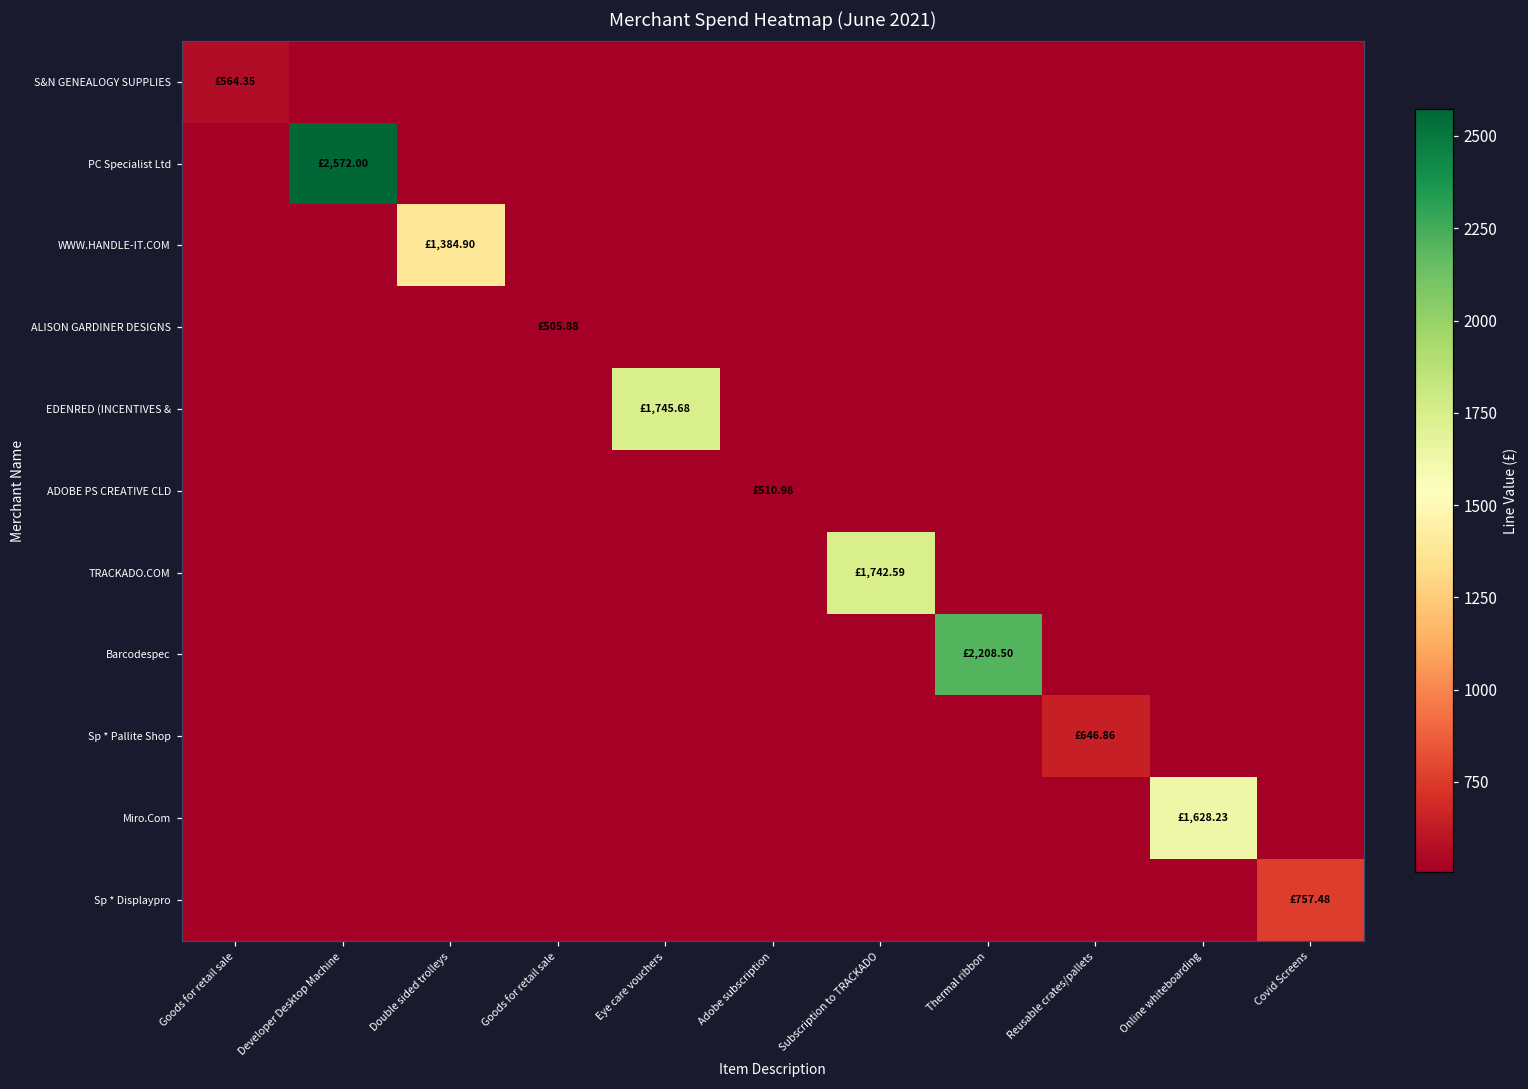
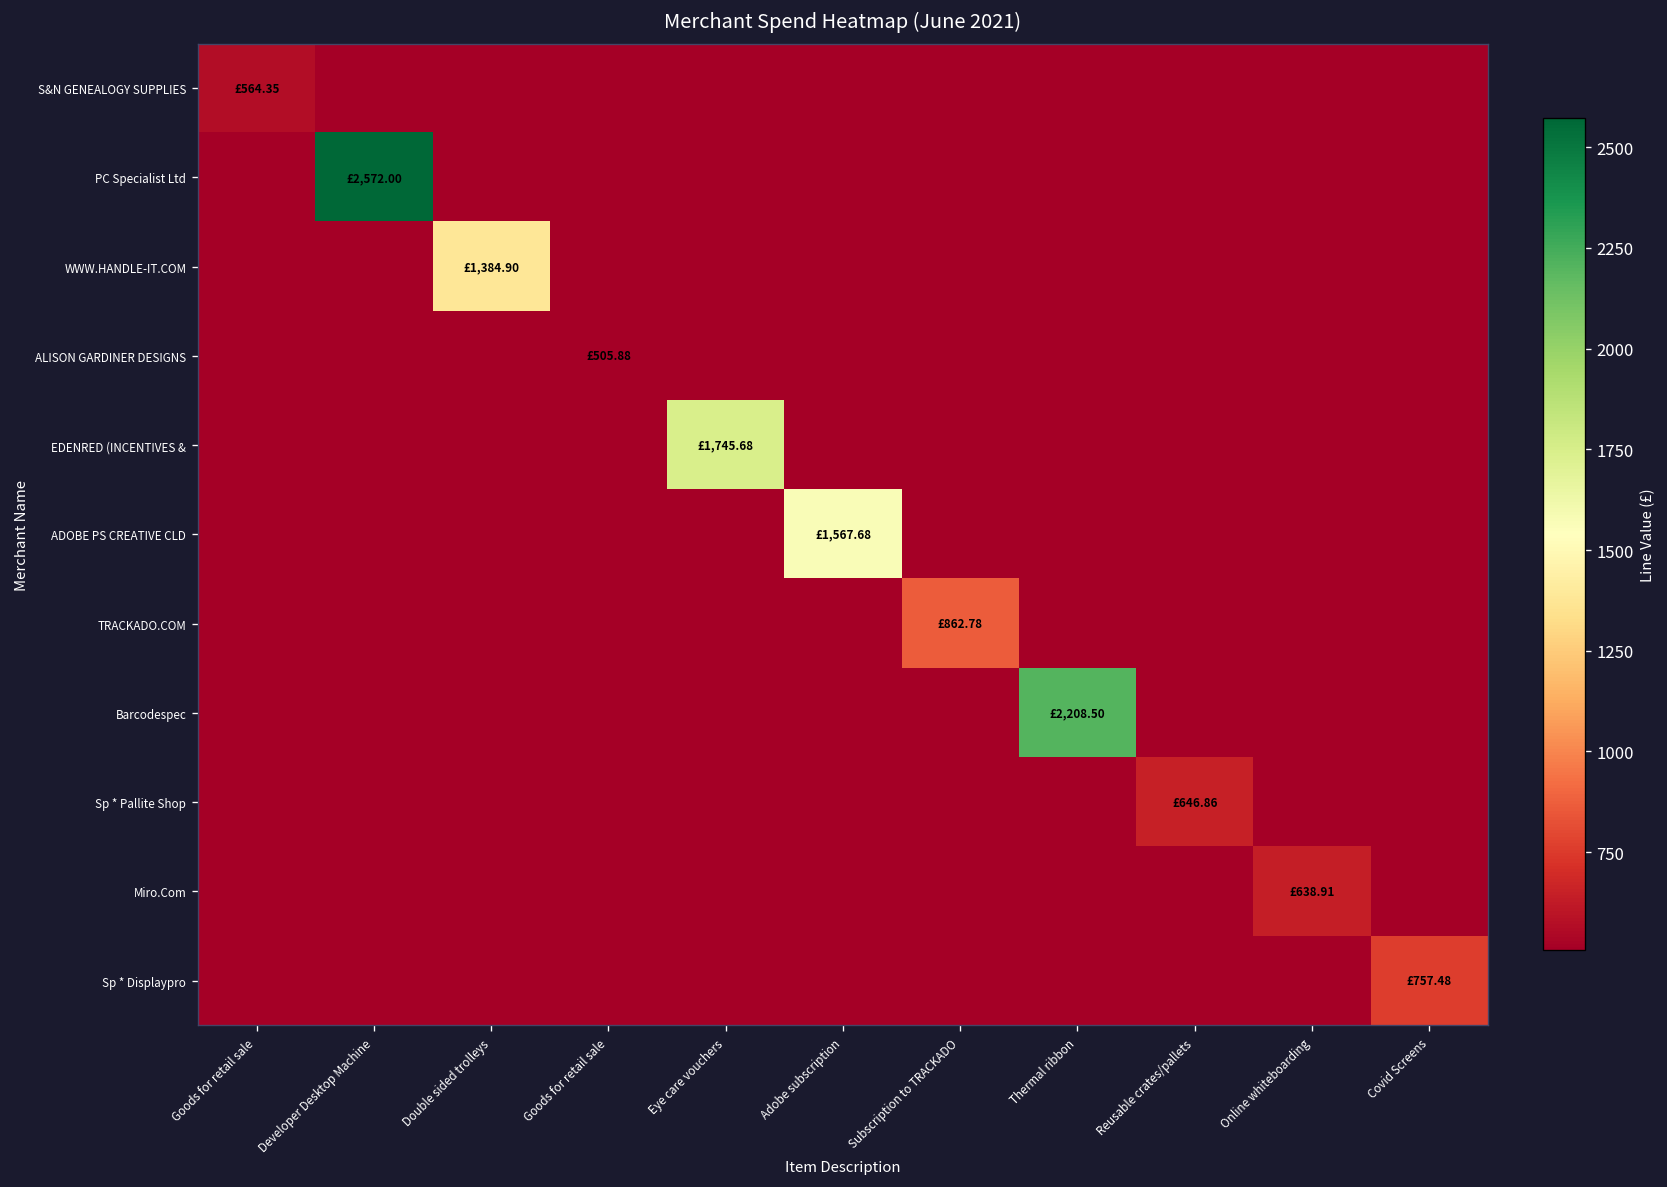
ADOBE PS CREATIVE CLD, Adobe subscription: £510.98 -> £1,567.68
TRACKADO.COM, Subscription to TRACKADO: £1,742.59 -> £862.78
Miro.Com, Online whiteboarding: £1,628.23 -> £638.91
